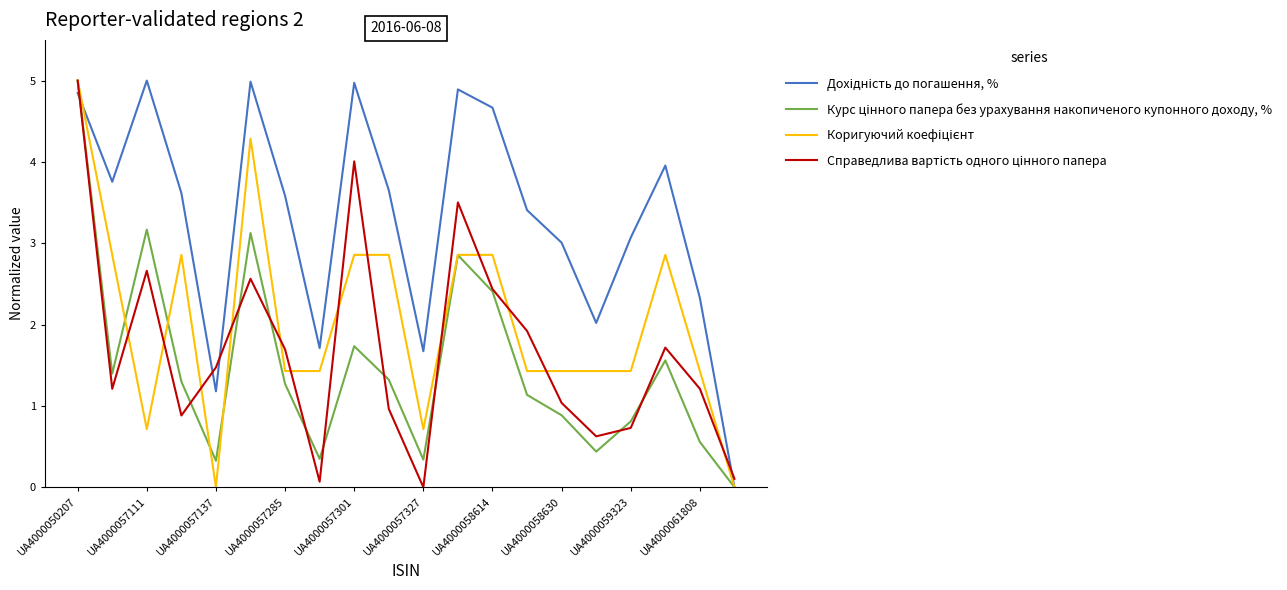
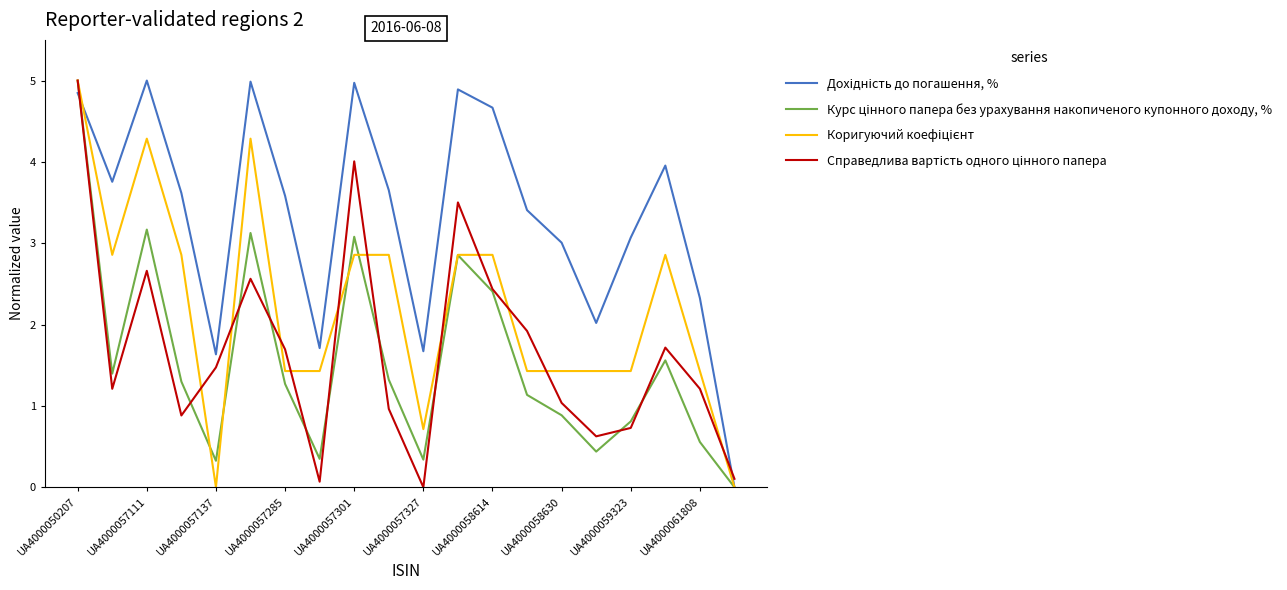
Коригуючий коефіцієнт, UA4000057111: 0.7 -> 4.3
Дохідність до погашення, %, UA4000057137: 1.2 -> 1.6
Курс цінного папера без урахування накопиченого купонного доходу, %, UA4000057301: 1.7 -> 3.1
